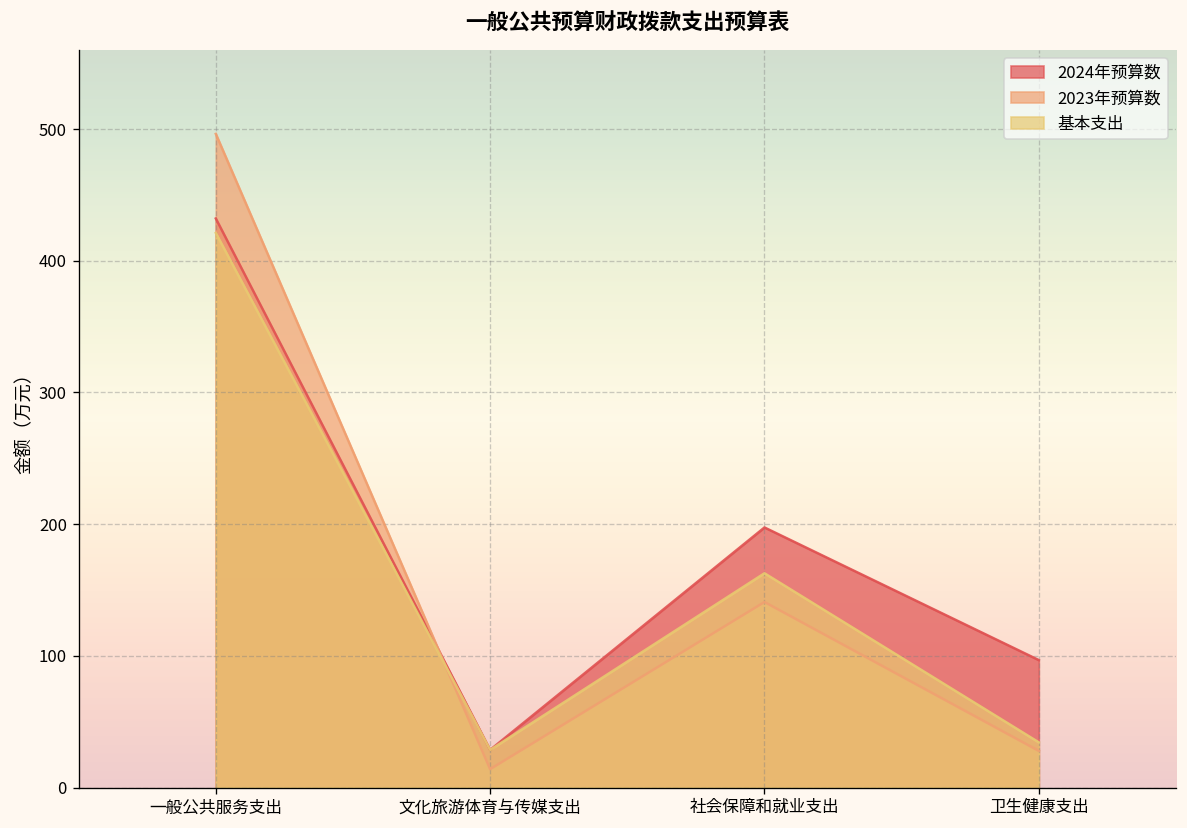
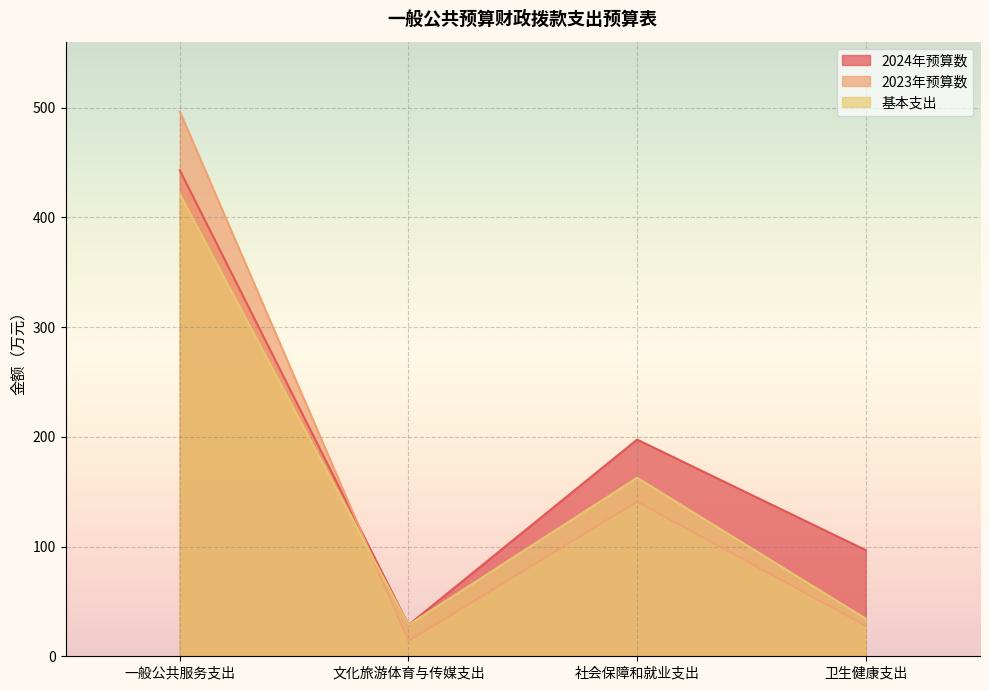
2024年预算数, 一般公共服务支出: 432 -> 443
